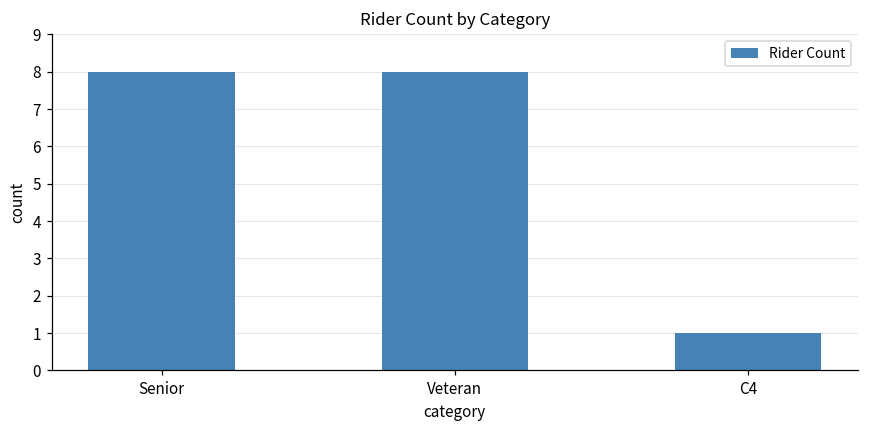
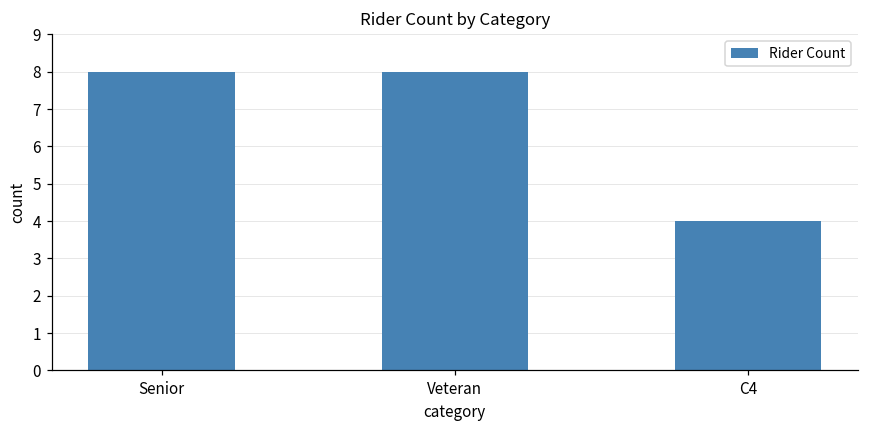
C4: 1 -> 4
